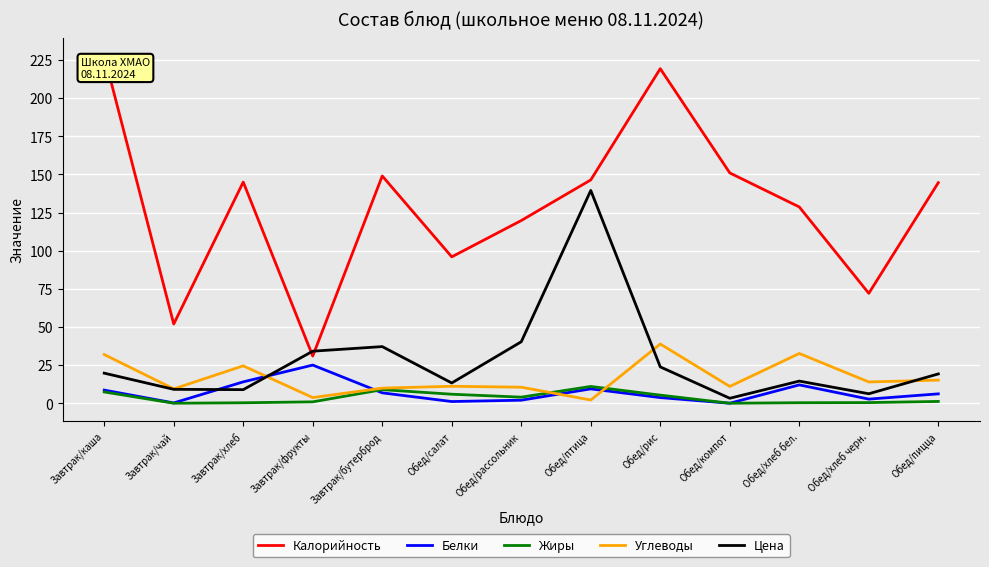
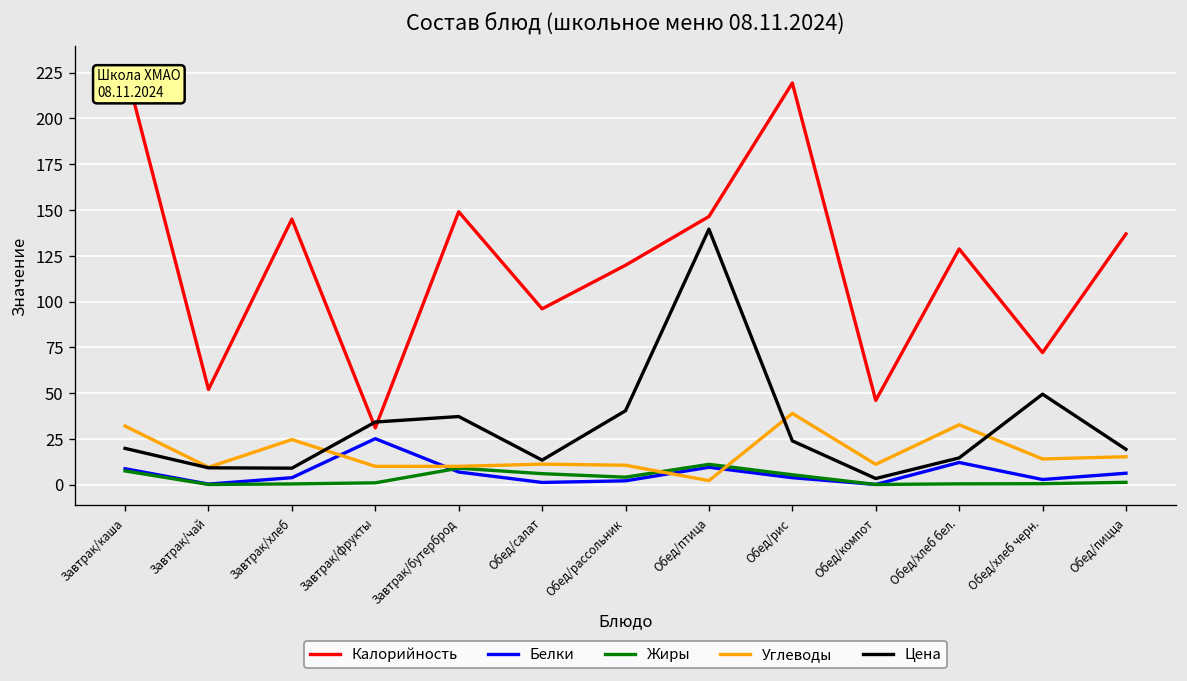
Белки, Завтрак/хлеб: 14 -> 4
Углеводы, Завтрак/фрукты: 4 -> 10
Калорийность, Обед/компот: 151 -> 46
Цена, Обед/хлеб черн.: 6 -> 49
Калорийность, Обед/пицца: 145 -> 137
